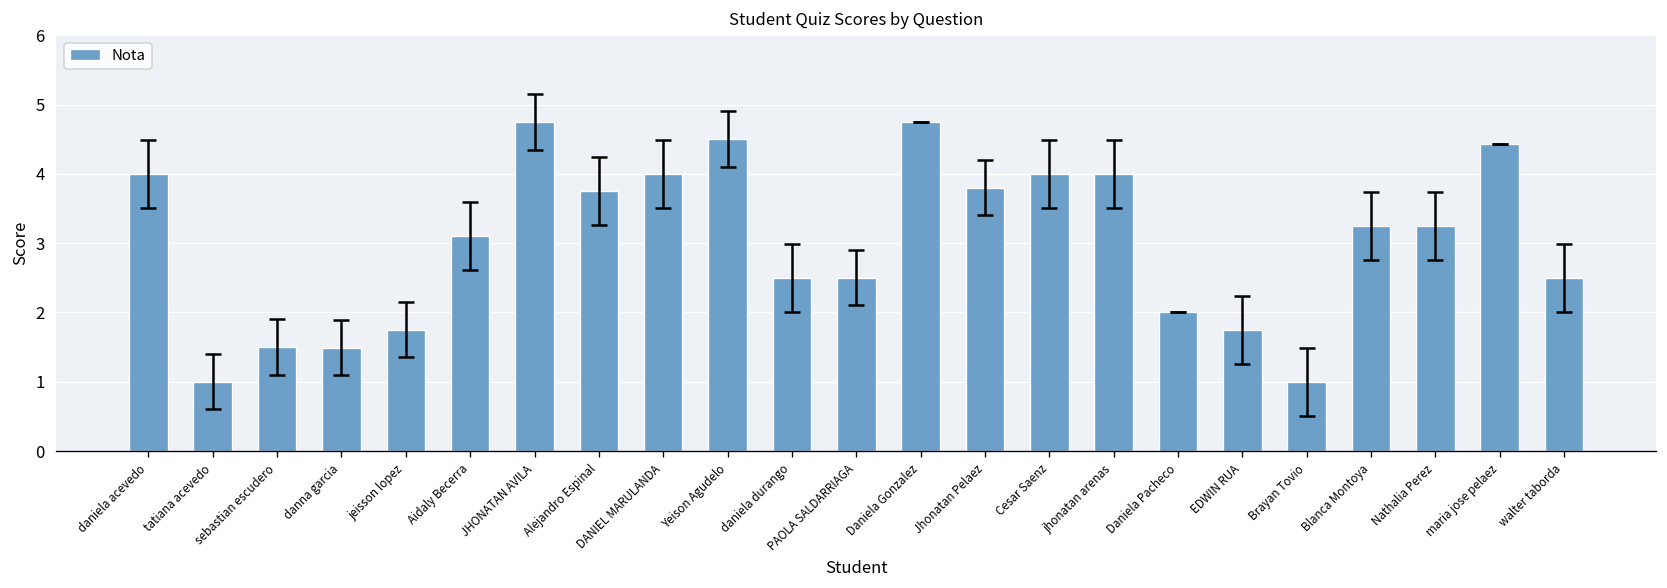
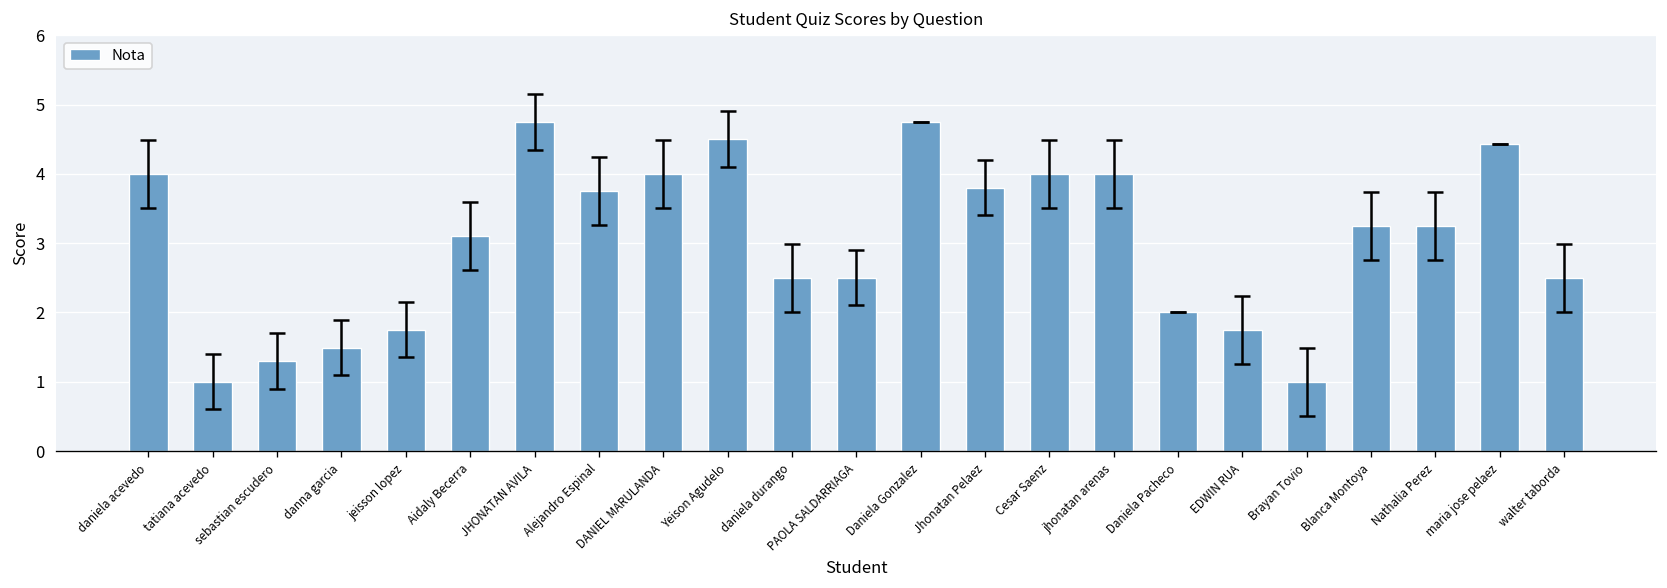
Nota, sebastian escudero: 1.5 -> 1.3
